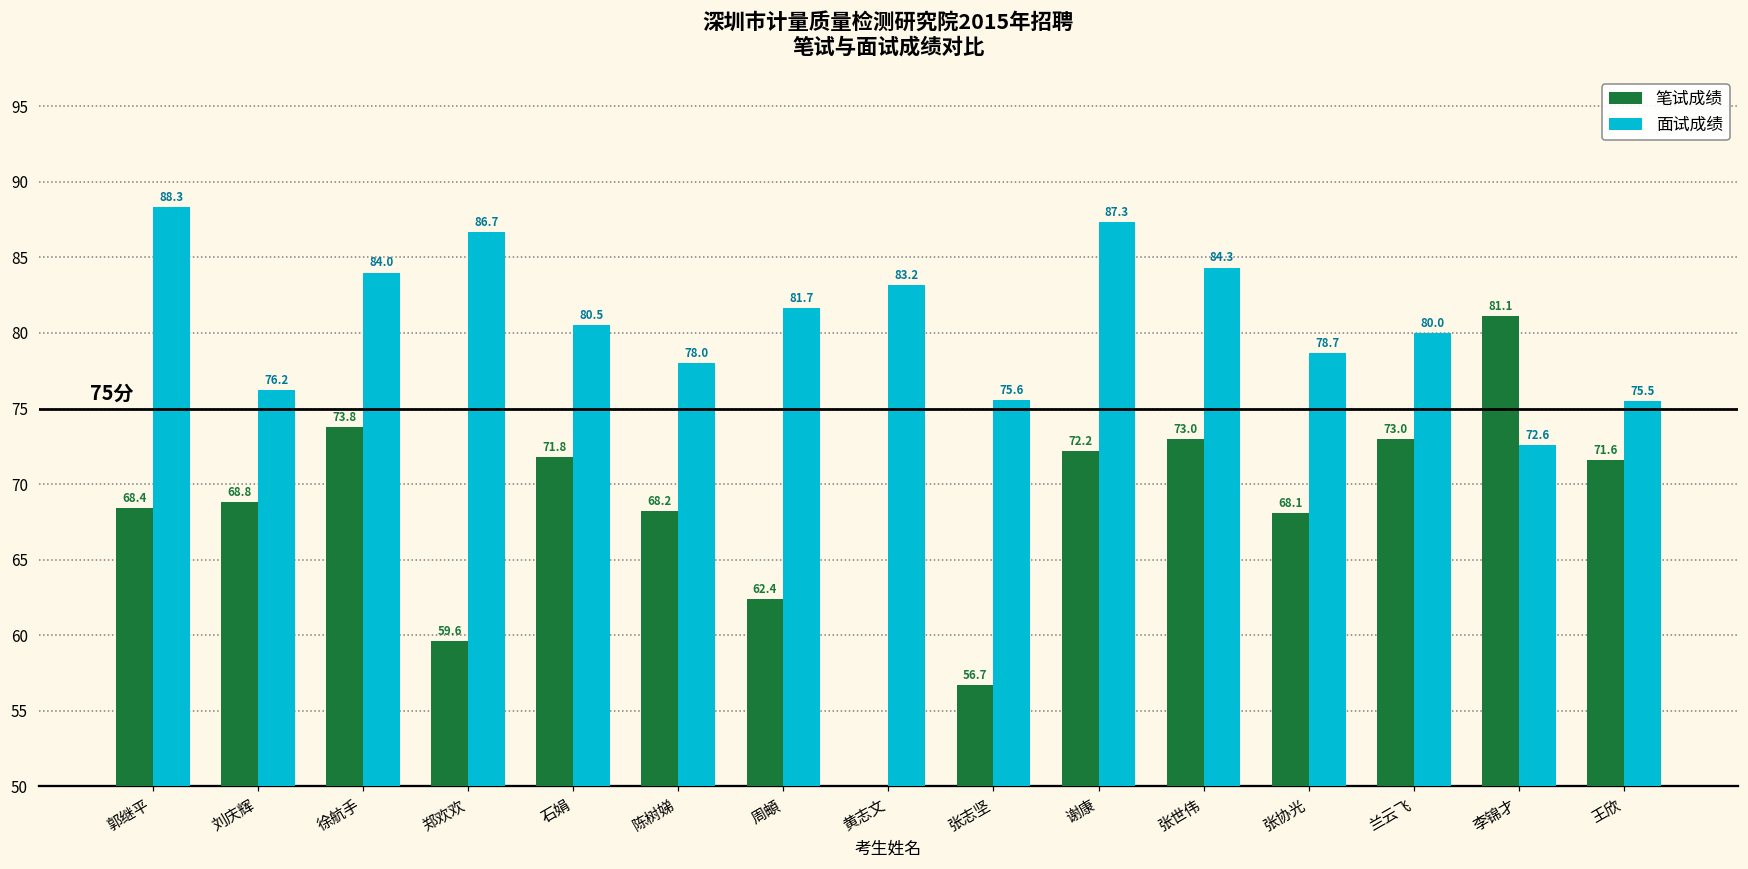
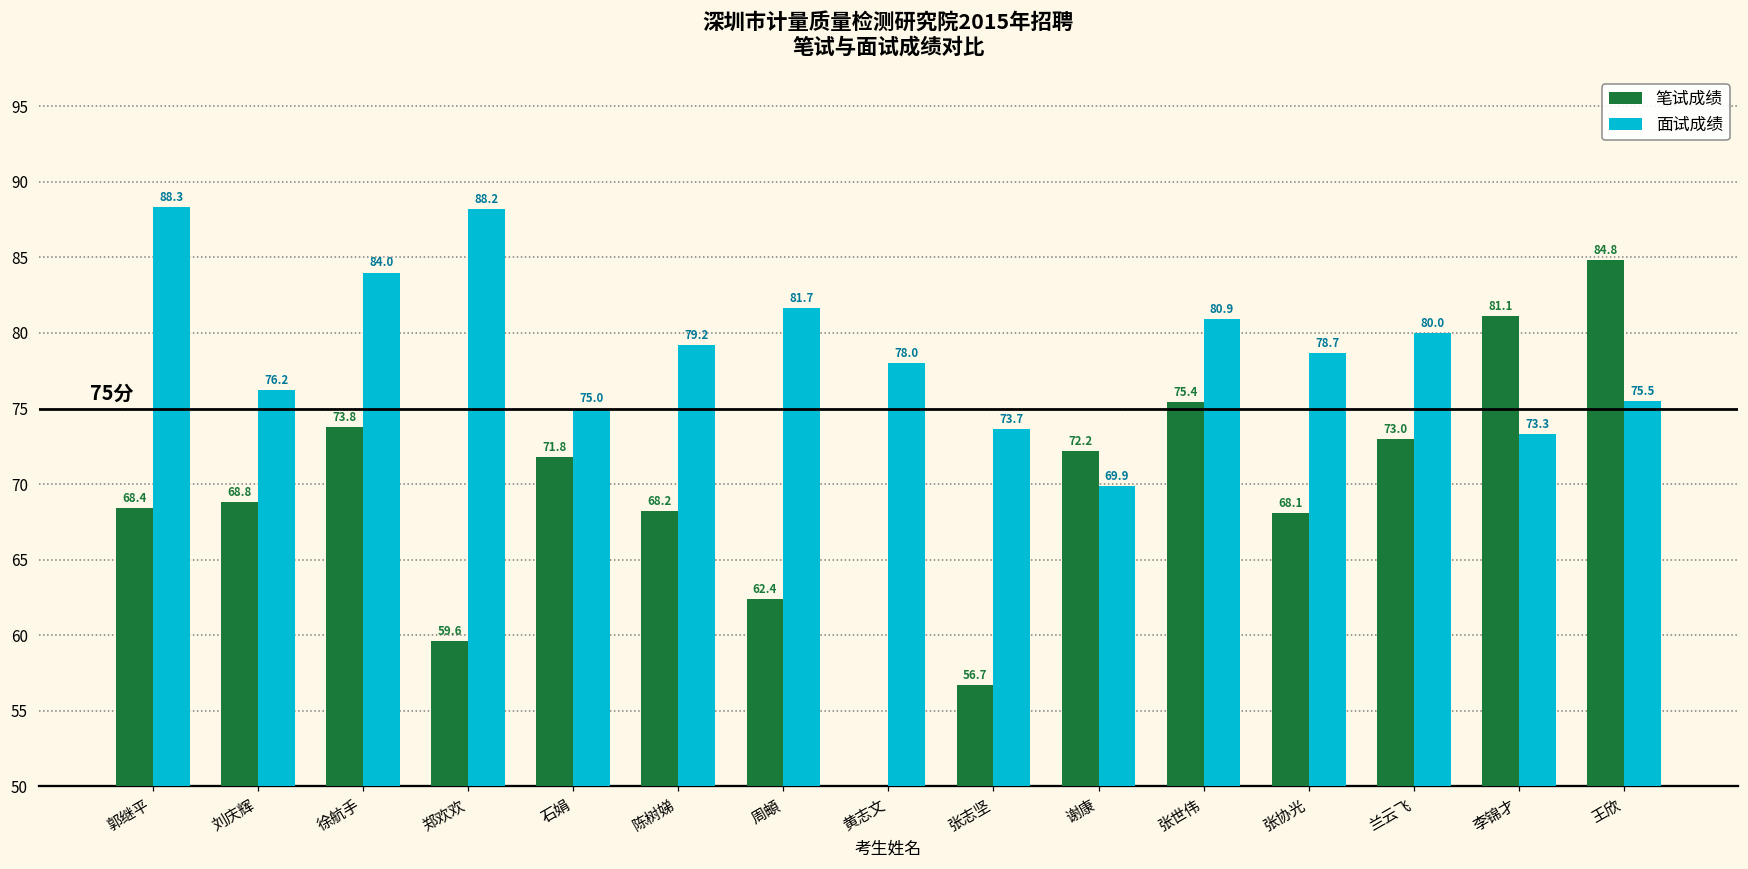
面试成绩, 郑欢欢: 86.7 -> 88.2
面试成绩, 石娟: 80.5 -> 75.0
面试成绩, 陈树娣: 78.0 -> 79.2
面试成绩, 黄志文: 83.2 -> 78.0
面试成绩, 张志坚: 75.6 -> 73.7
面试成绩, 谢康: 87.3 -> 69.9
笔试成绩, 张世伟: 73.0 -> 75.4
面试成绩, 张世伟: 84.3 -> 80.9
面试成绩, 李锦才: 72.6 -> 73.3
笔试成绩, 王欣: 71.6 -> 84.8
